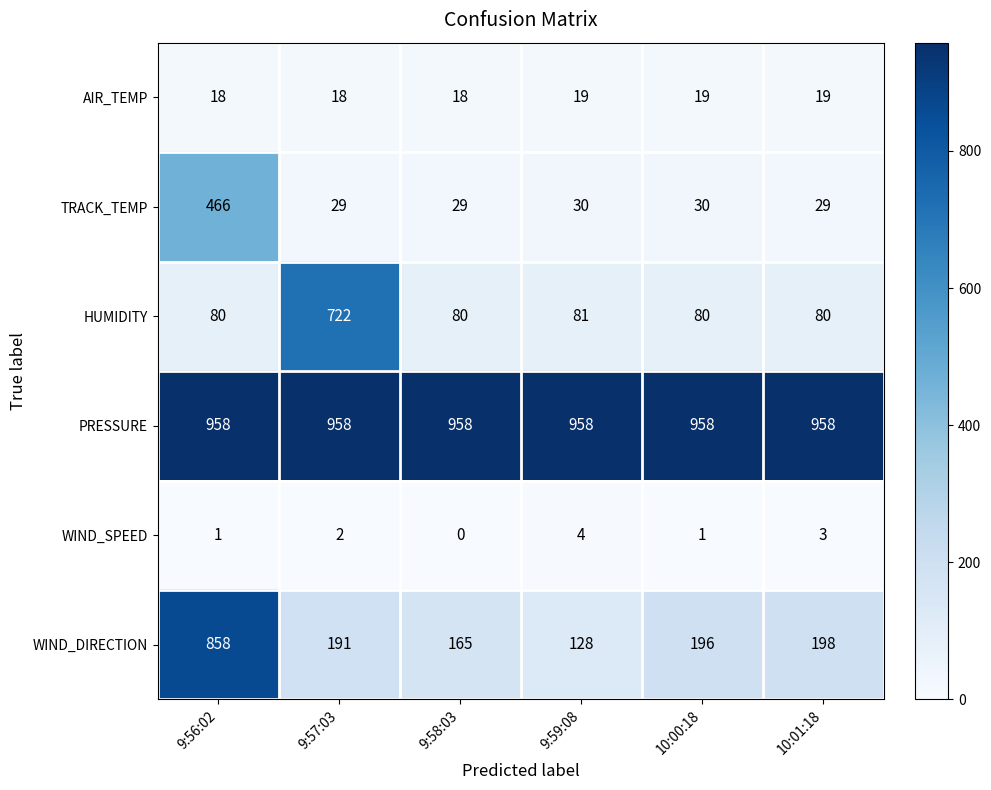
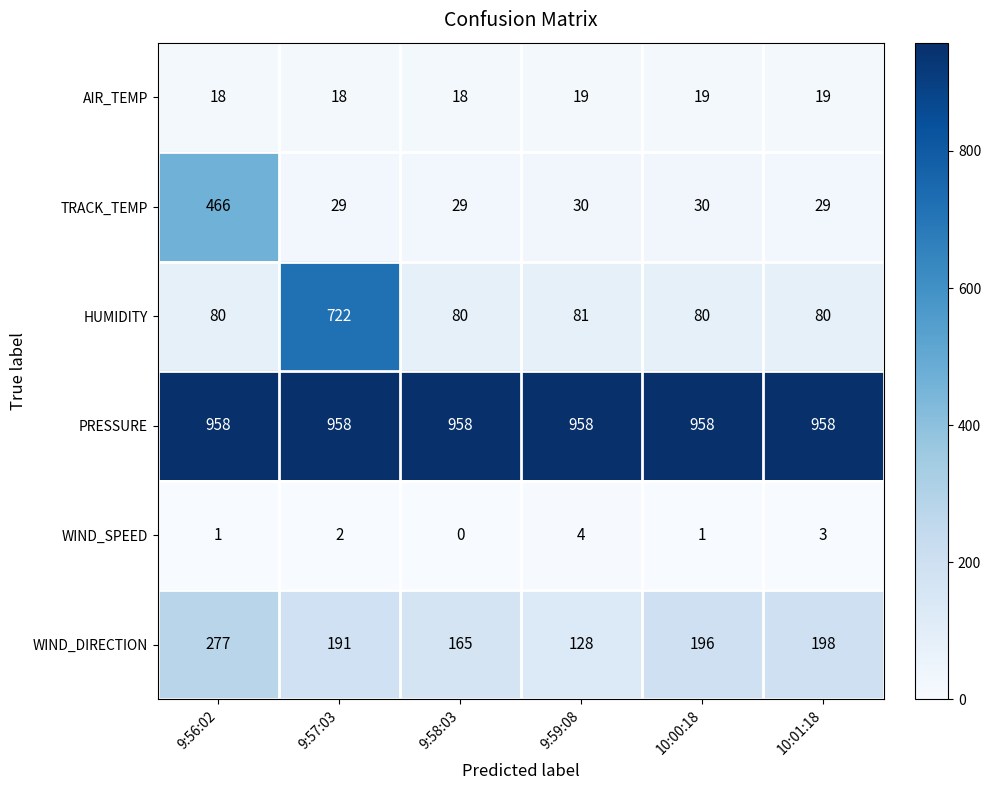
WIND_DIRECTION, 9:56:02: 858 -> 277
